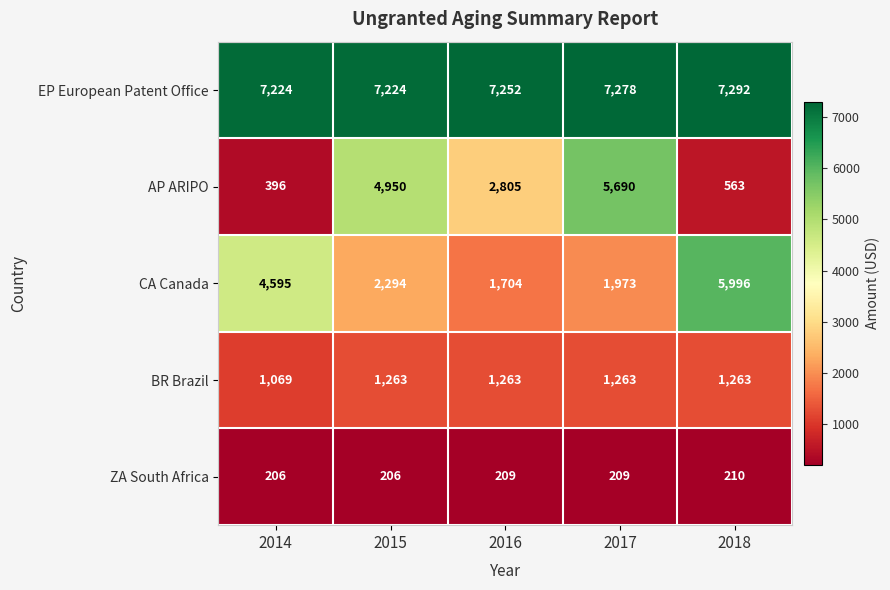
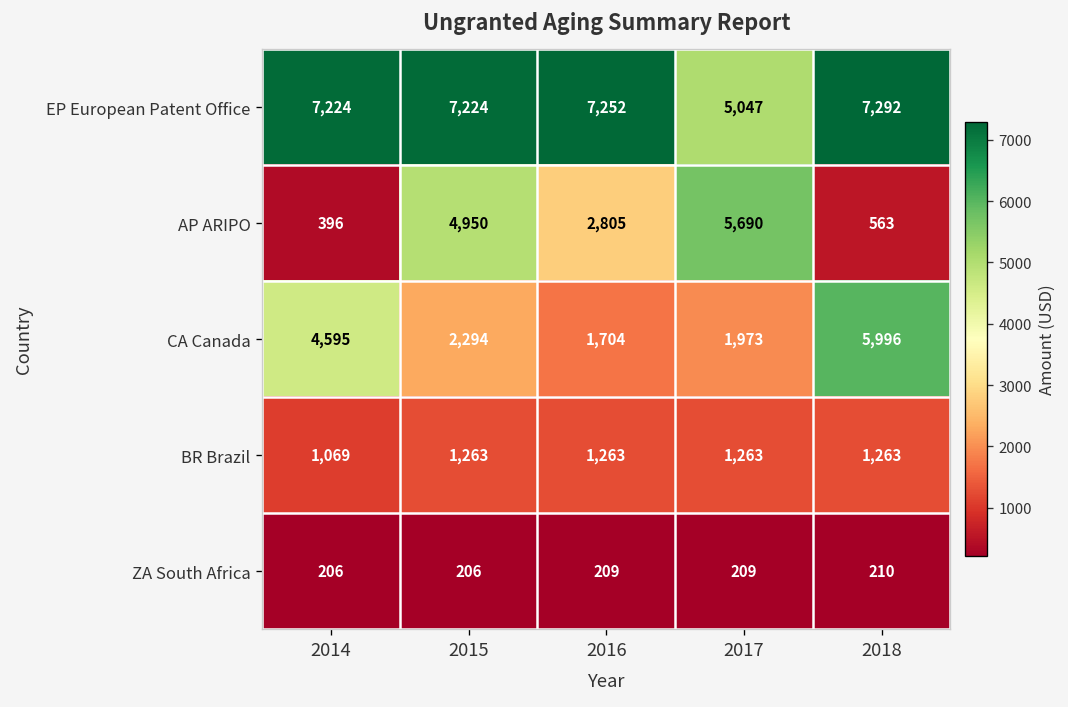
EP European Patent Office, 2017: 7,278 -> 5,047
